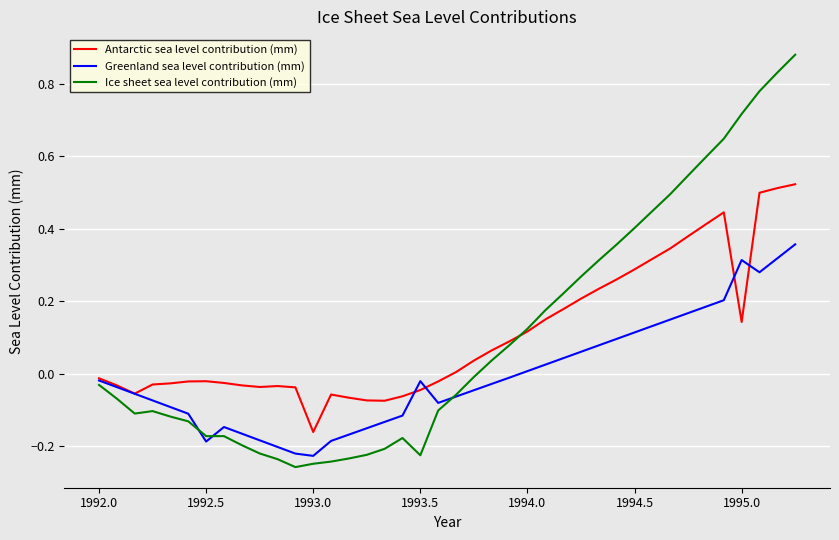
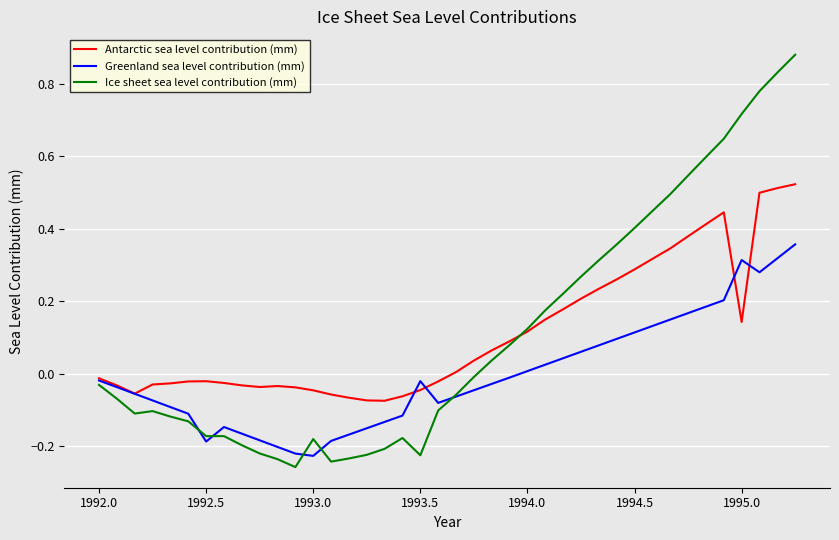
Antarctic sea level contribution (mm), 1993.0: -0.16 -> -0.05
Ice sheet sea level contribution (mm), 1993.0: -0.25 -> -0.18
